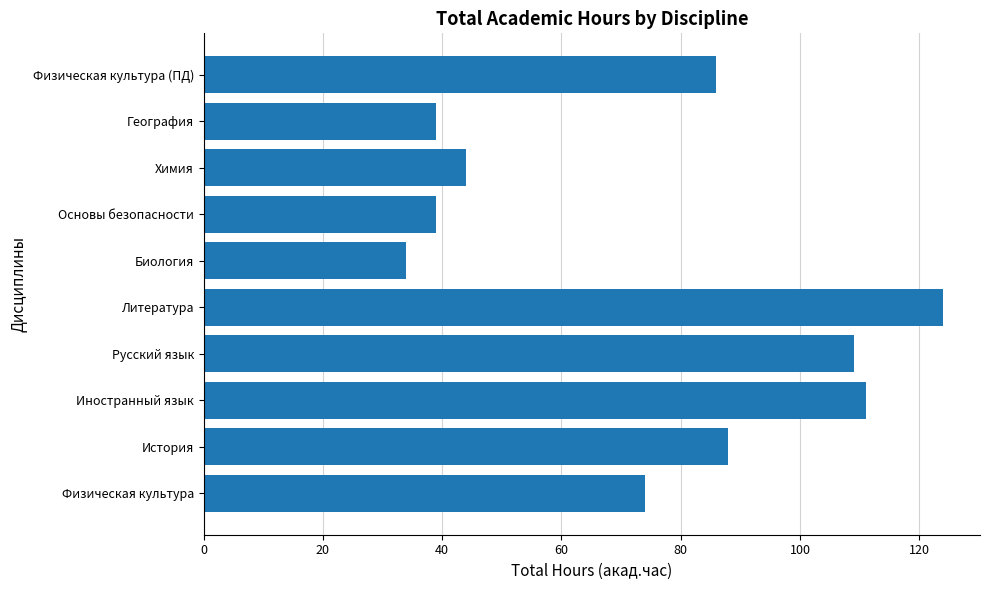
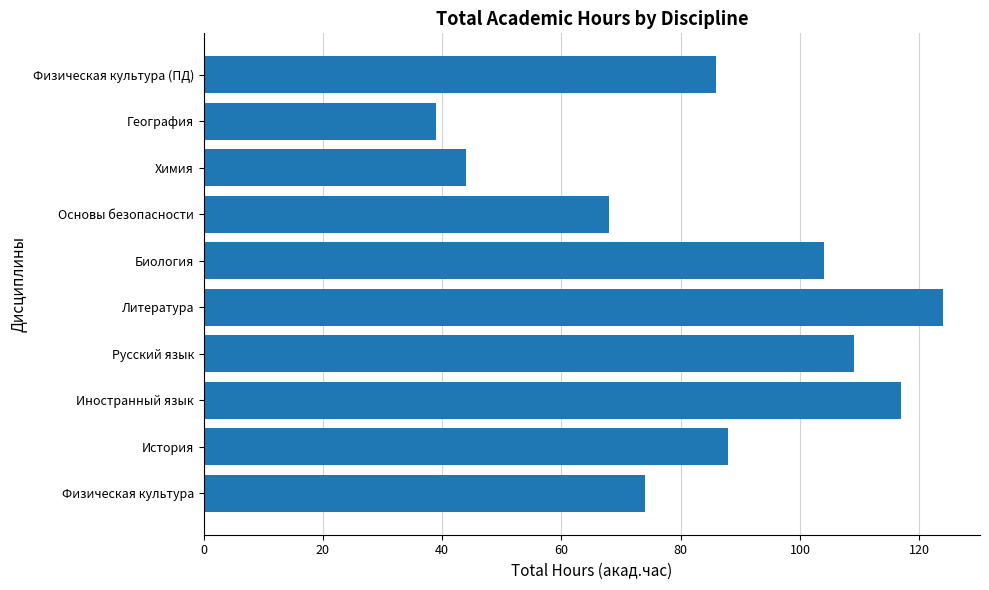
Основы безопасности: 39 -> 68
Биология: 34 -> 104
Иностранный язык: 111 -> 117
